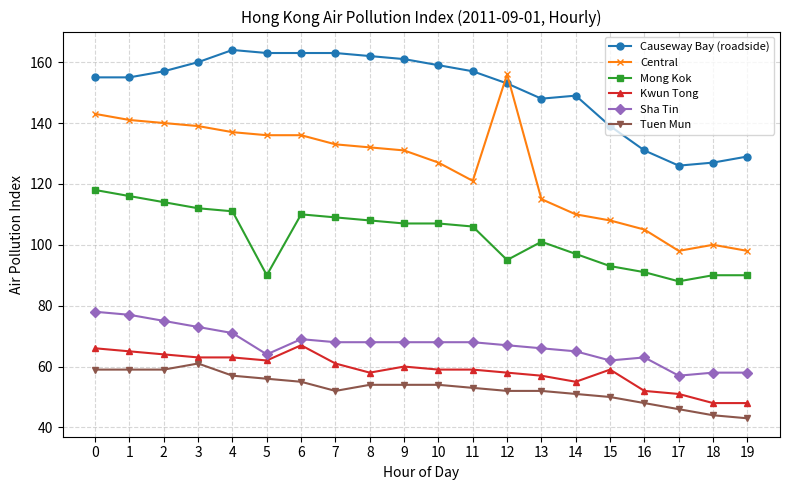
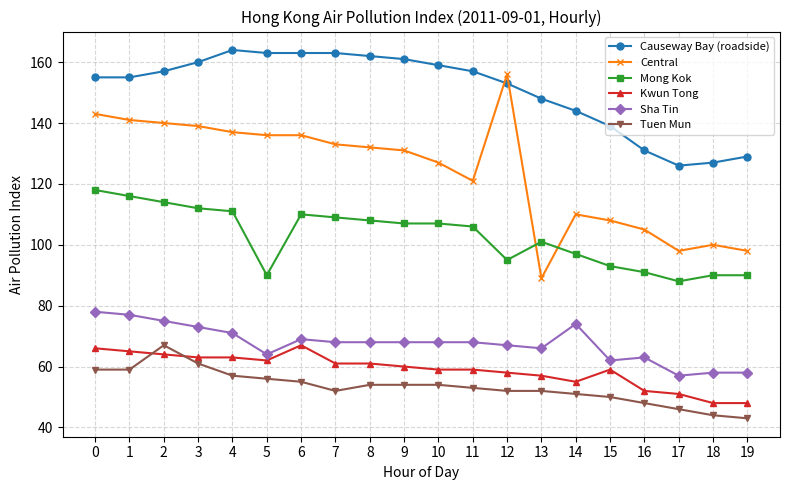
Tuen Mun, 2: 59 -> 67
Kwun Tong, 8: 58 -> 61
Central, 13: 115 -> 89
Causeway Bay (roadside), 14: 149 -> 144
Sha Tin, 14: 65 -> 74
